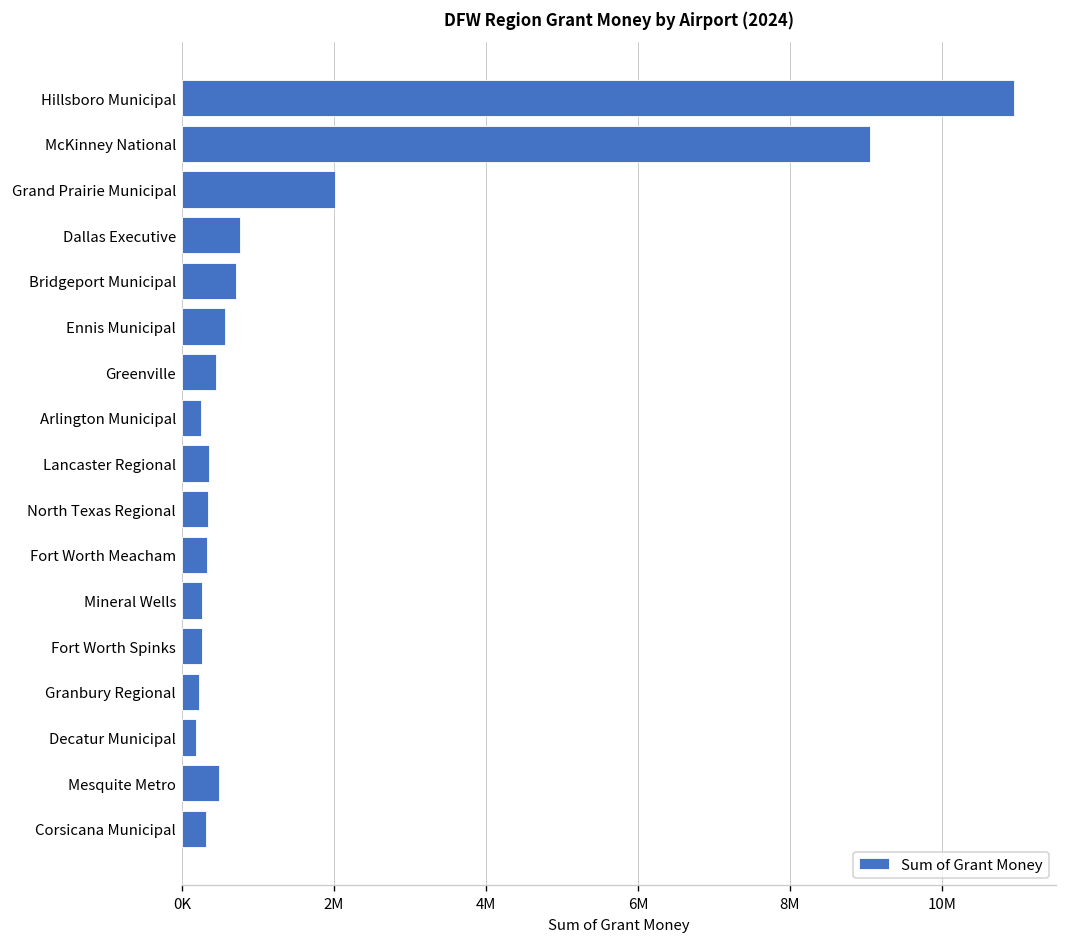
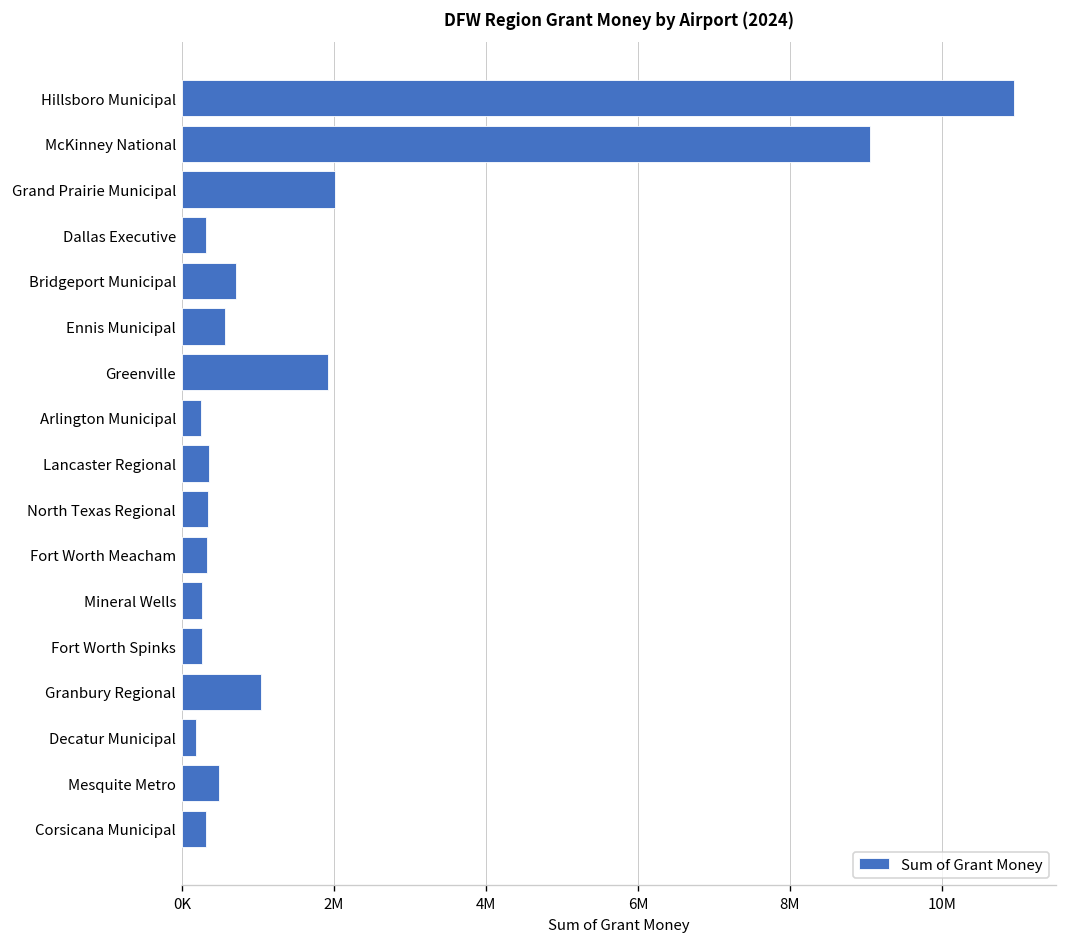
Dallas Executive: 800000 -> 300000
Greenville: 500000 -> 1900000
Granbury Regional: 200000 -> 1000000
